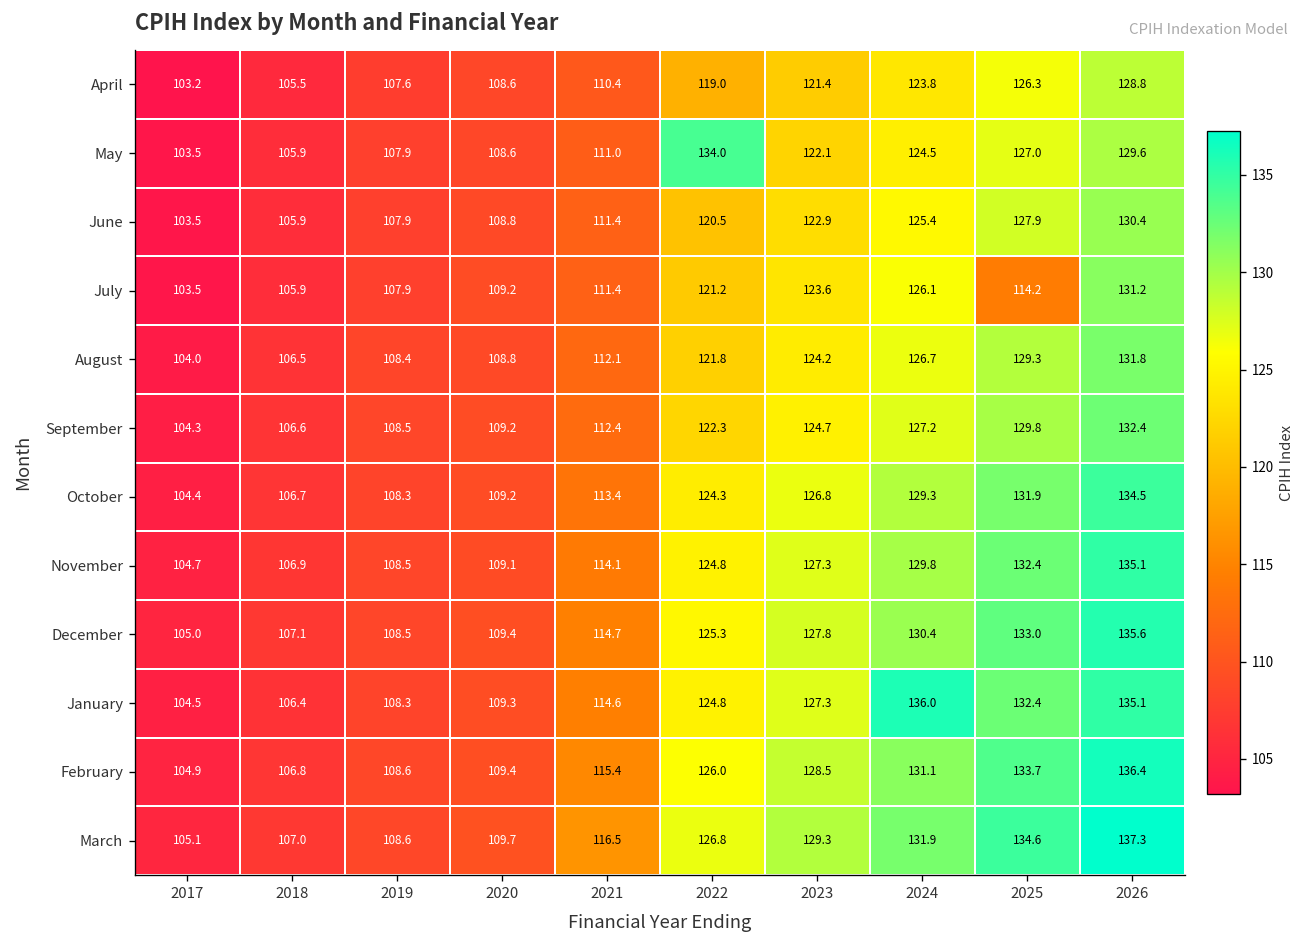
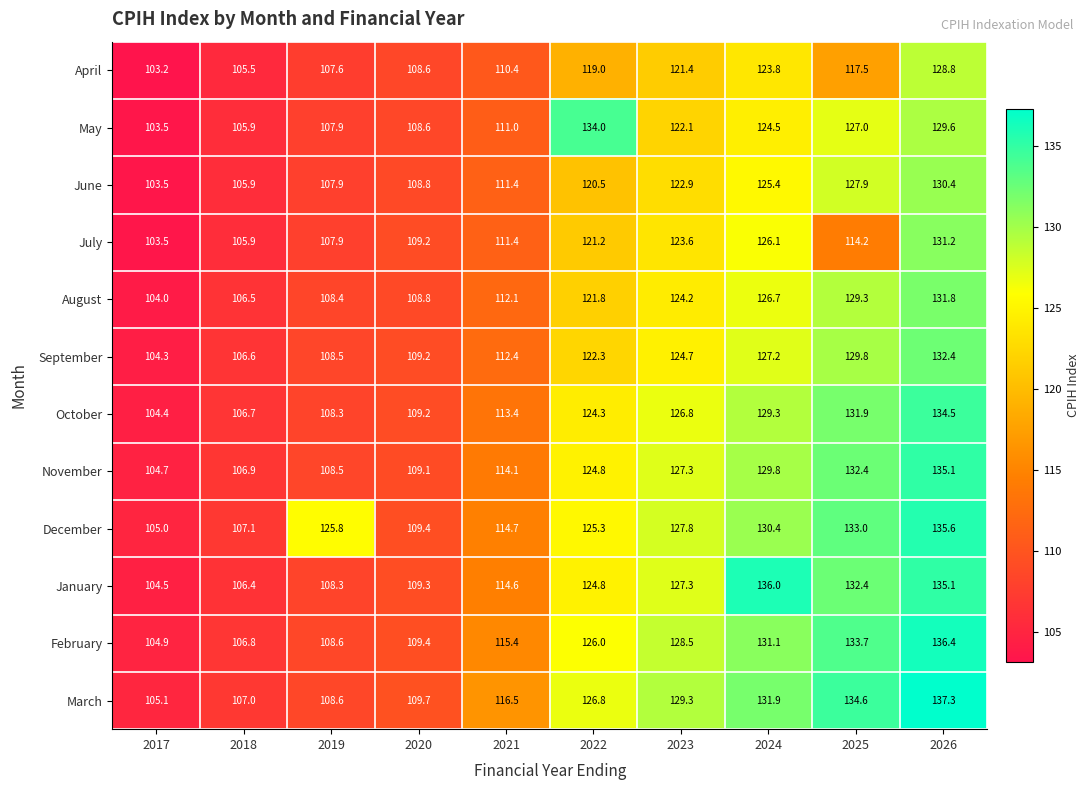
April, 2025: 126.3 -> 117.5
December, 2019: 108.5 -> 125.8
